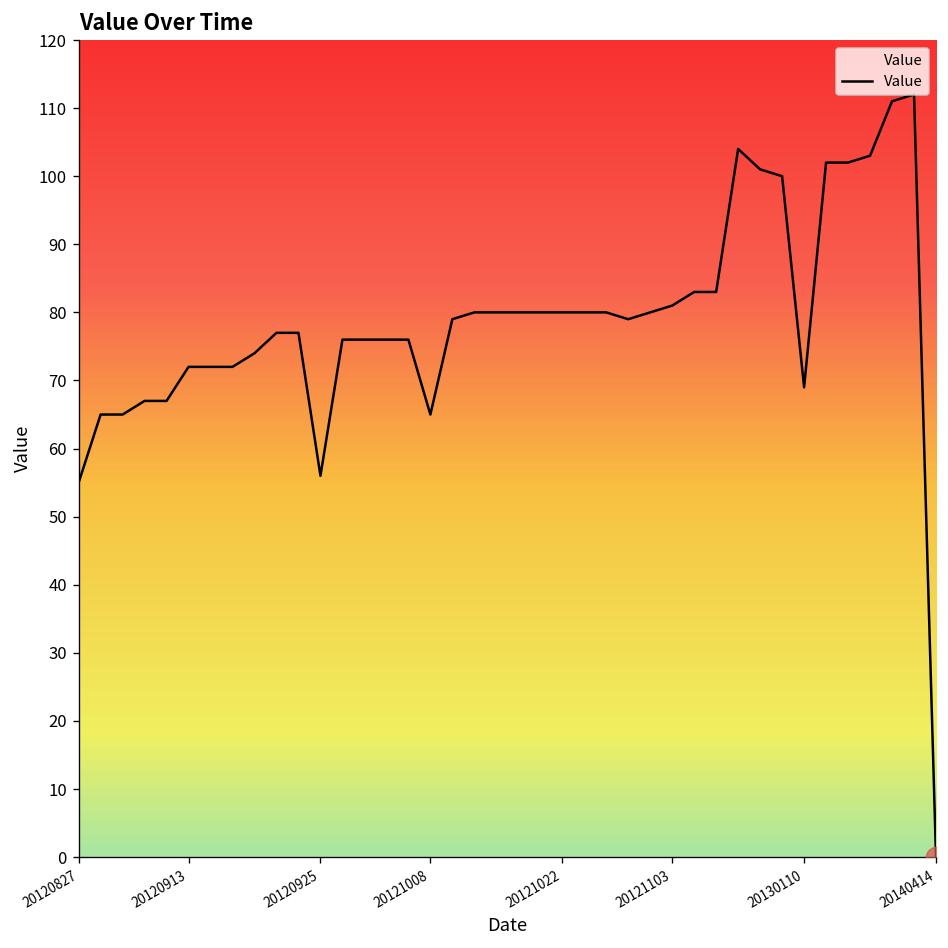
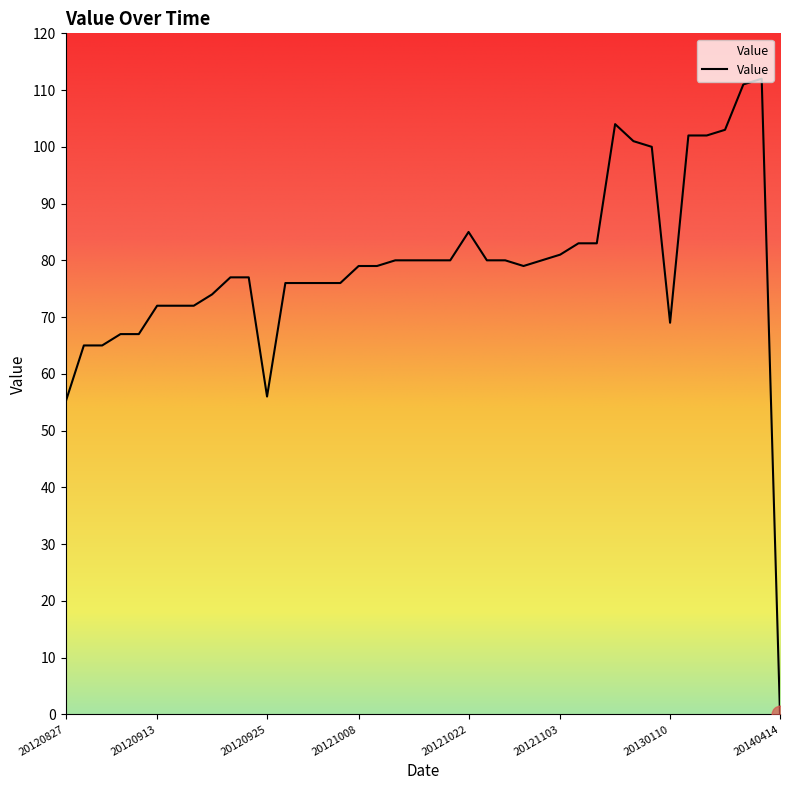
Value, 20121008: 65 -> 79
Value, 20121022: 80 -> 85
